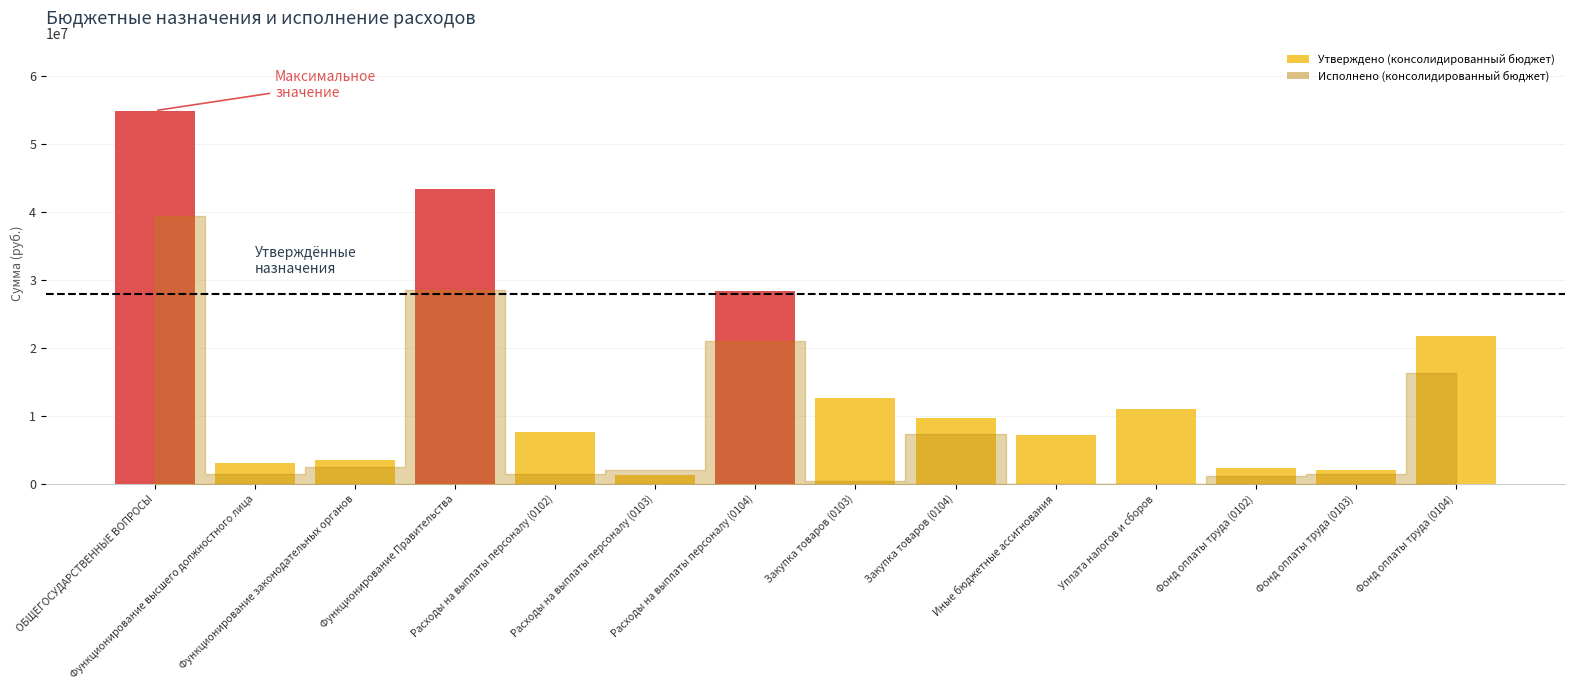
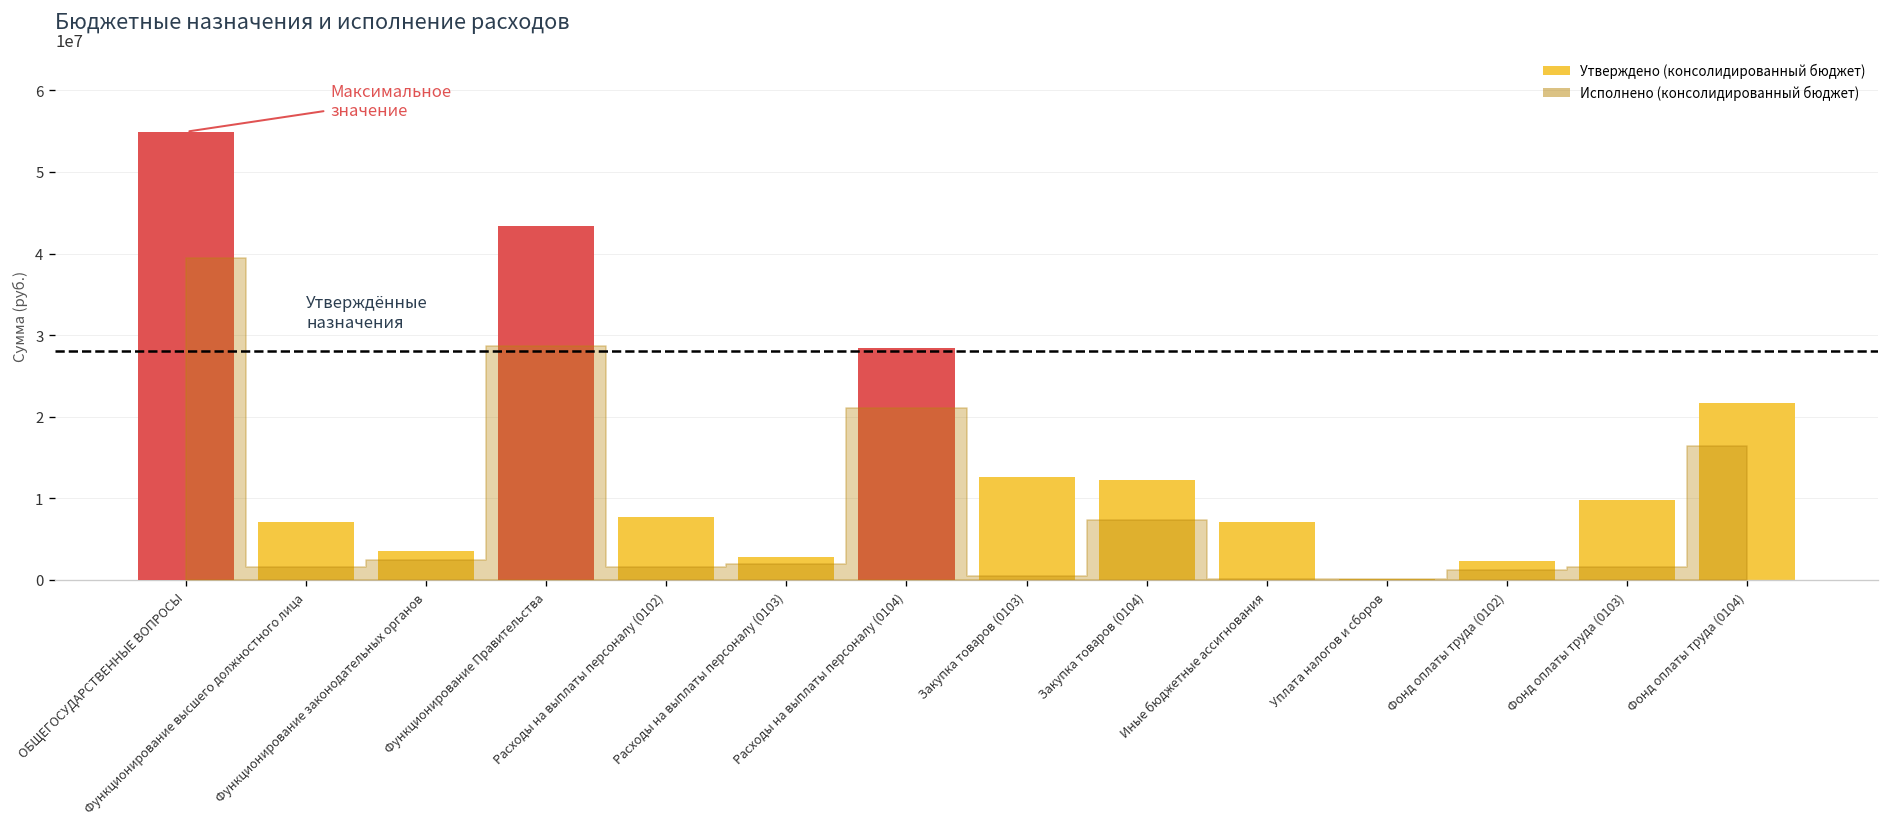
Утверждено (консолидированный бюджет), Функционирование высшего должностного лица: 3000000 -> 7000000
Утверждено (консолидированный бюджет), Расходы на выплаты персоналу (0103): 1000000 -> 3000000
Утверждено (консолидированный бюджет), Закупка товаров (0104): 10000000 -> 12000000
Утверждено (консолидированный бюджет), Уплата налогов и сборов: 11000000 -> 0
Утверждено (консолидированный бюджет), Фонд оплаты труда (0103): 2000000 -> 10000000
